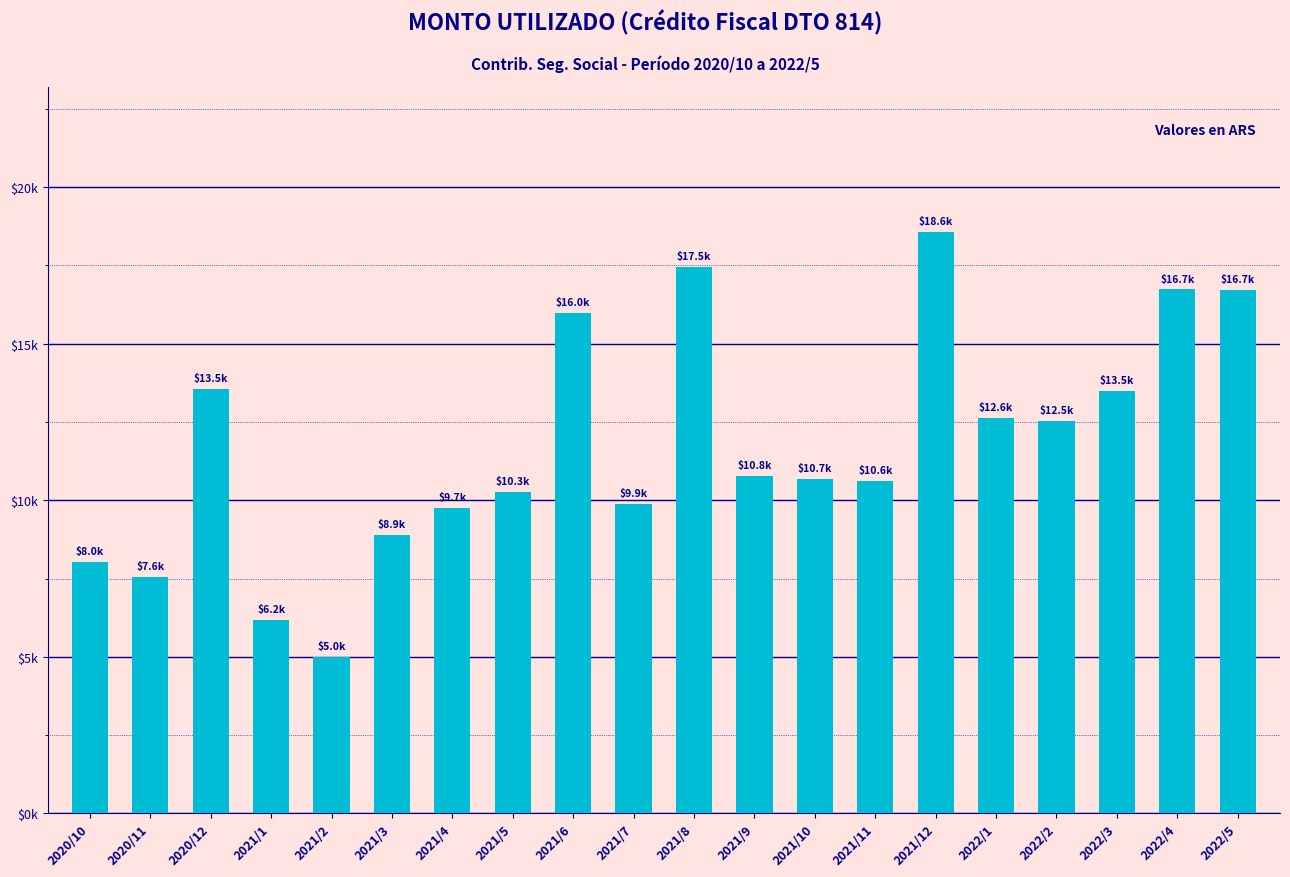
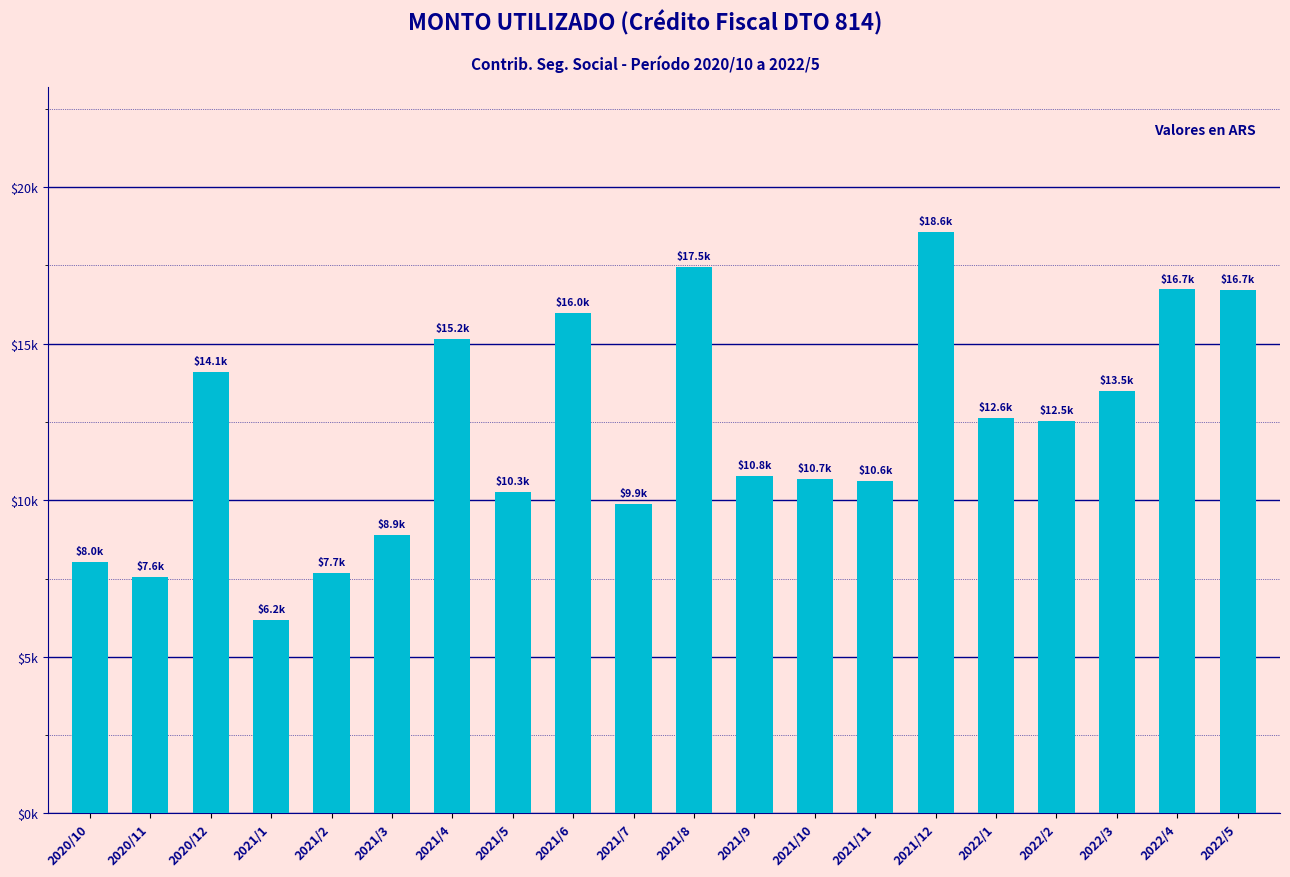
2020/12: $13.5k -> $14.1k
2021/2: $5.0k -> $7.7k
2021/4: $9.7k -> $15.2k
